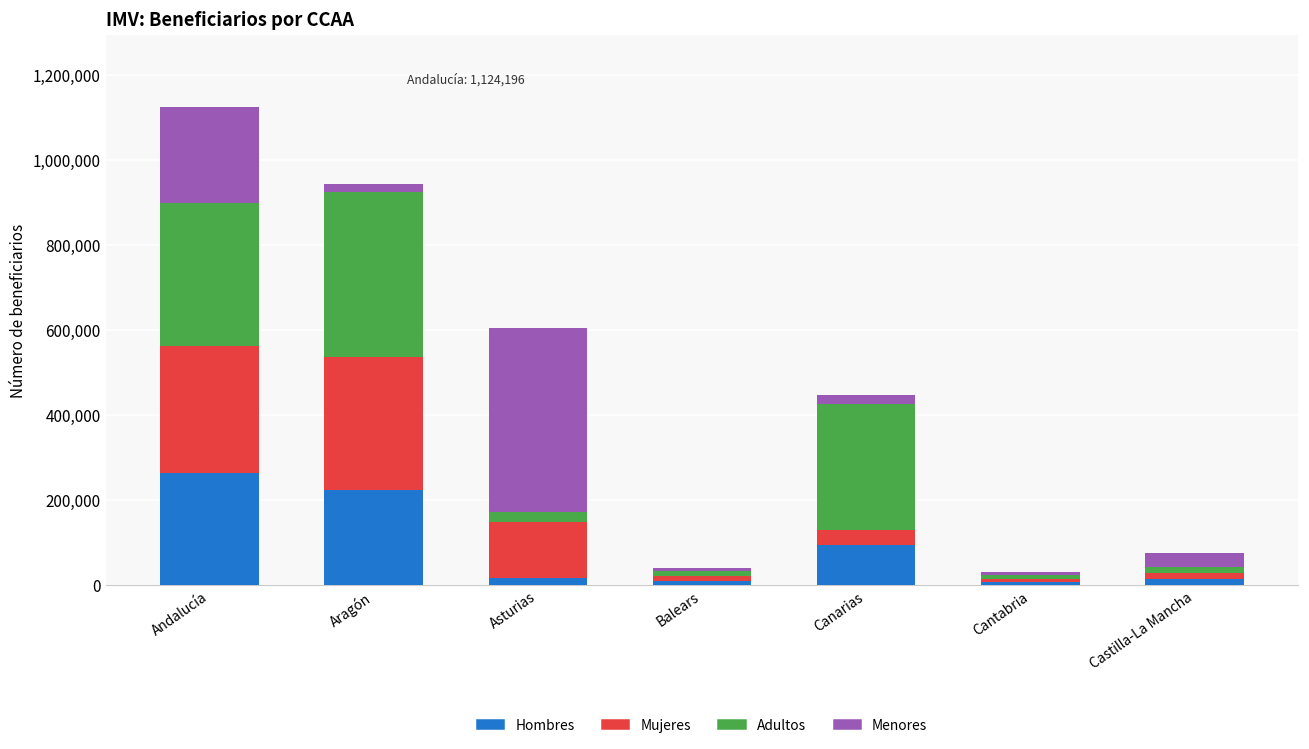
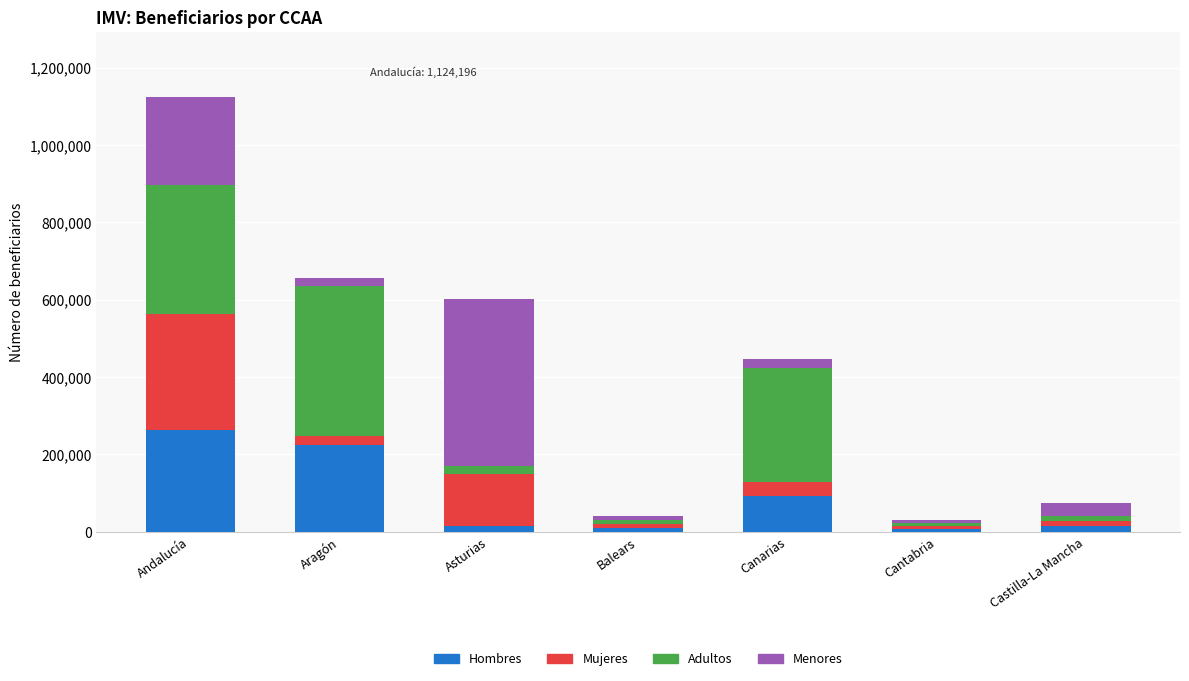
Mujeres, Aragón: 310,000 -> 20,000
